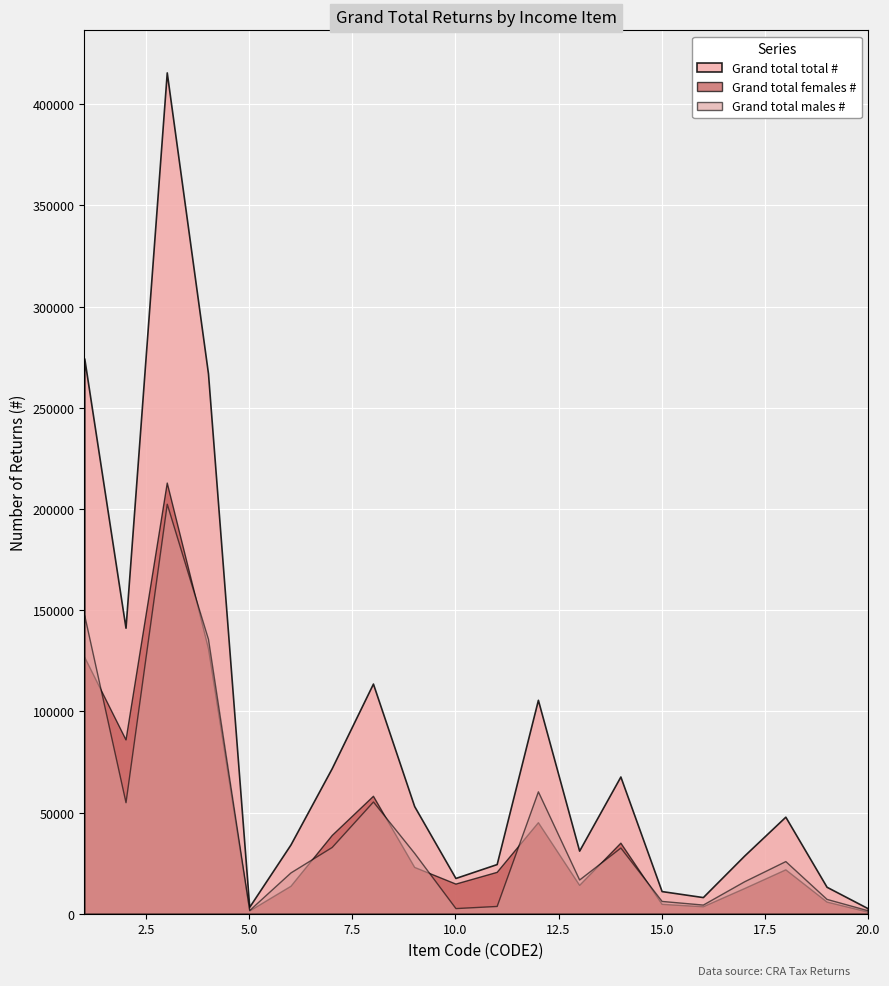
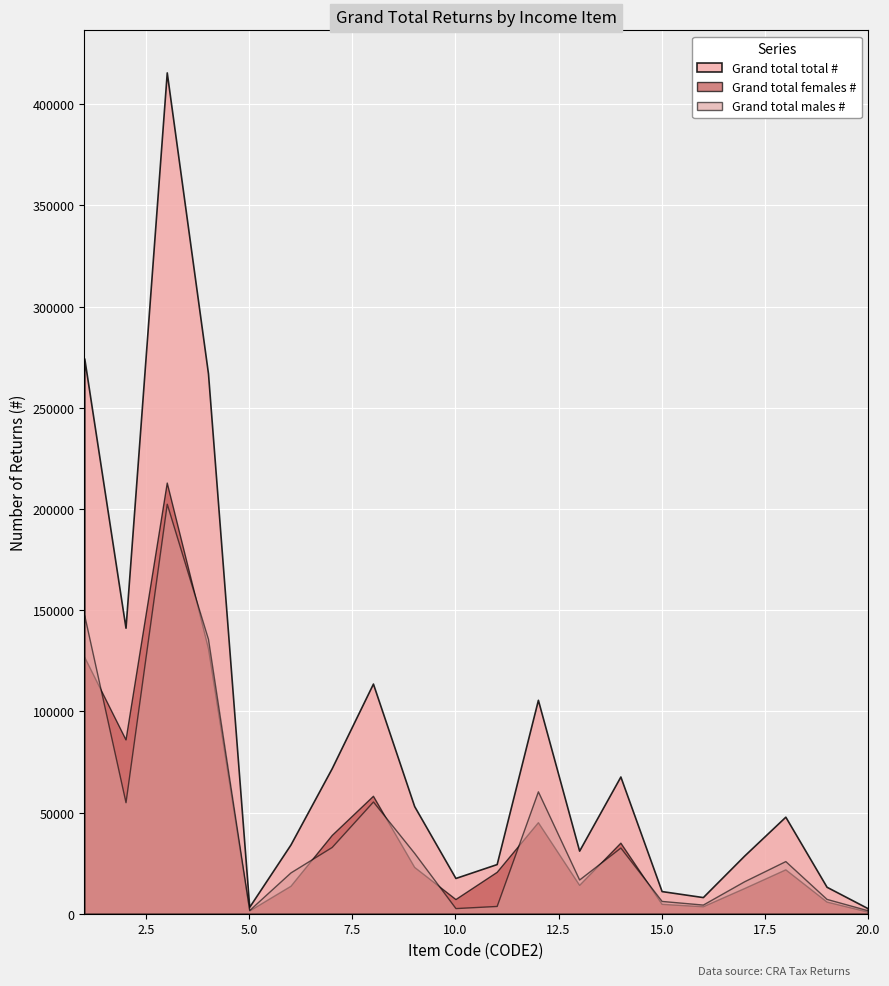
Grand total females #, 10.0: 15000 -> 7000
